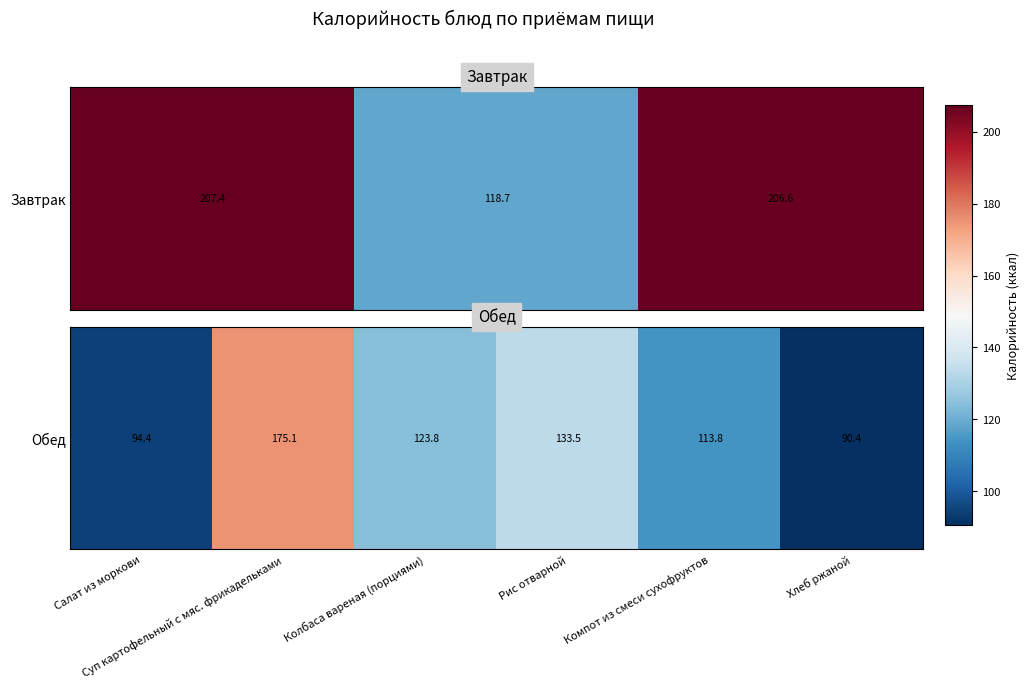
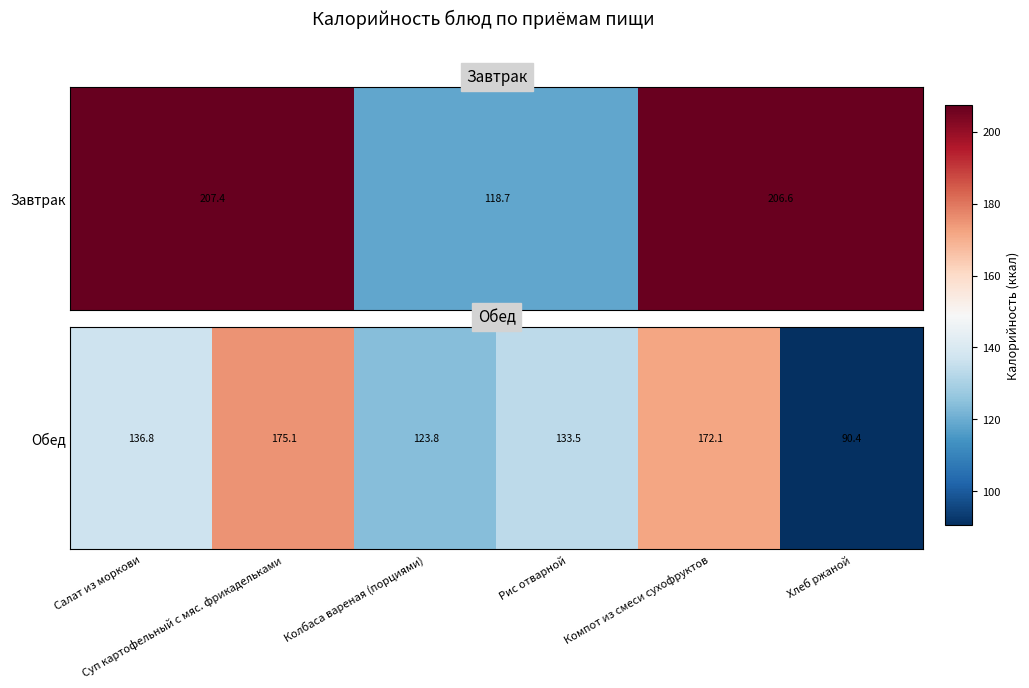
Обед, Обед, Салат из моркови: 94.4 -> 136.8
Обед, Обед, Компот из смеси сухофруктов: 113.8 -> 172.1
